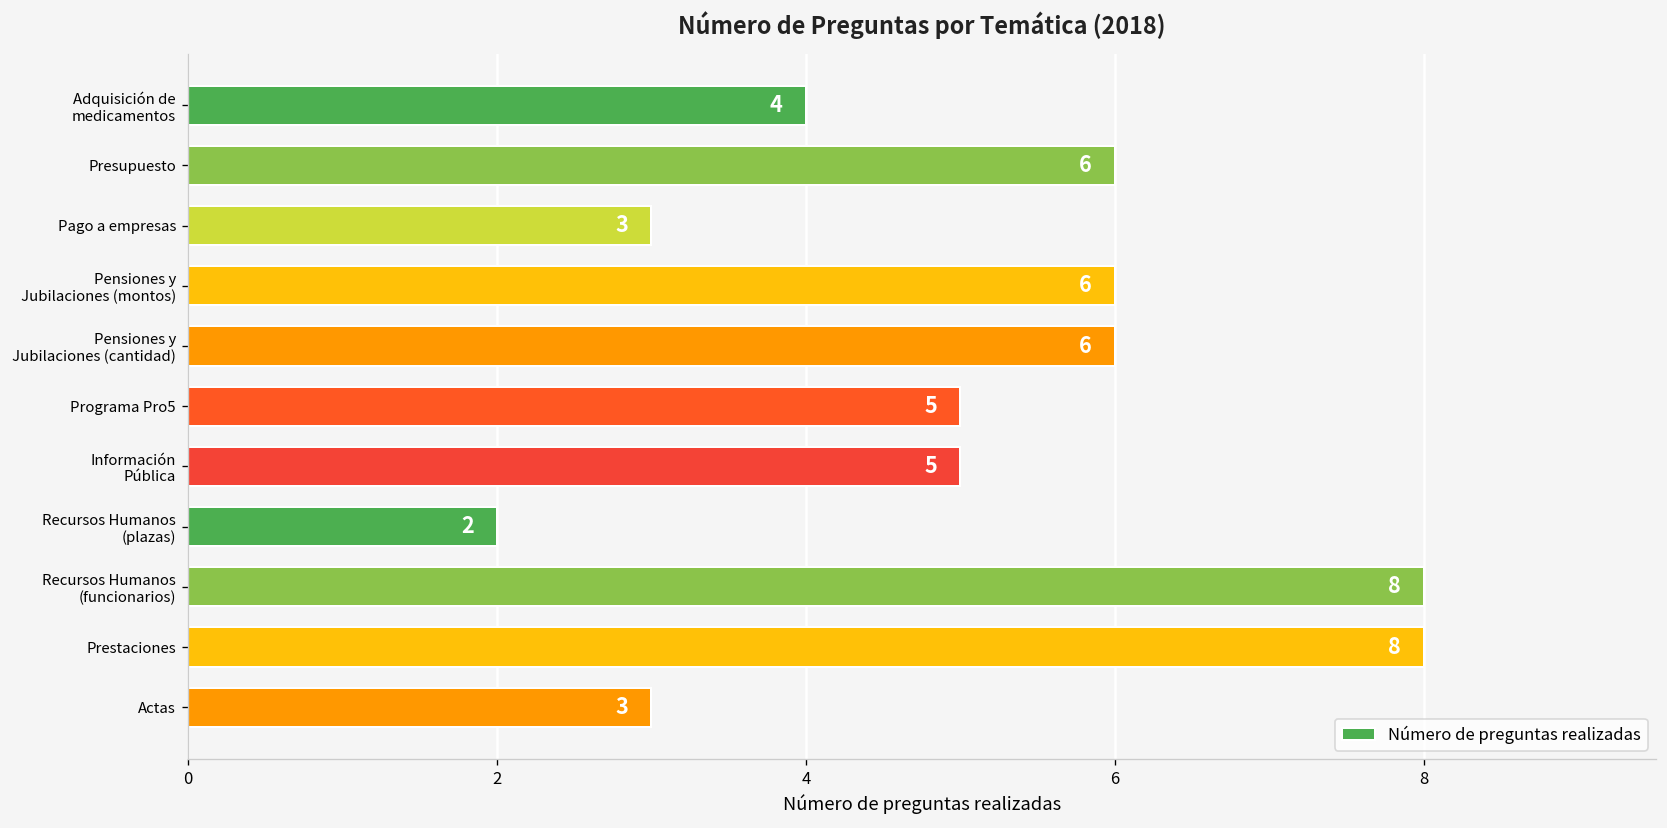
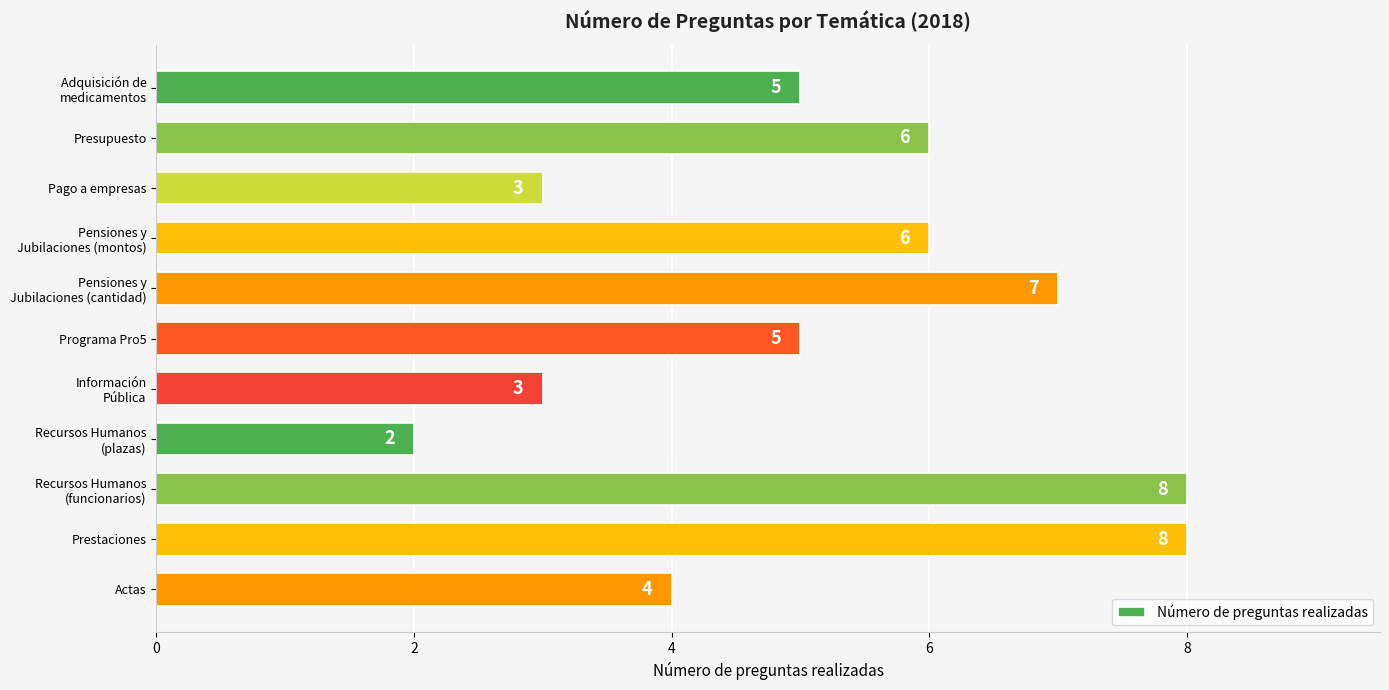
Adquisición de medicamentos: 4 -> 5
Pensiones y Jubilaciones (cantidad): 6 -> 7
Información Pública: 5 -> 3
Actas: 3 -> 4
